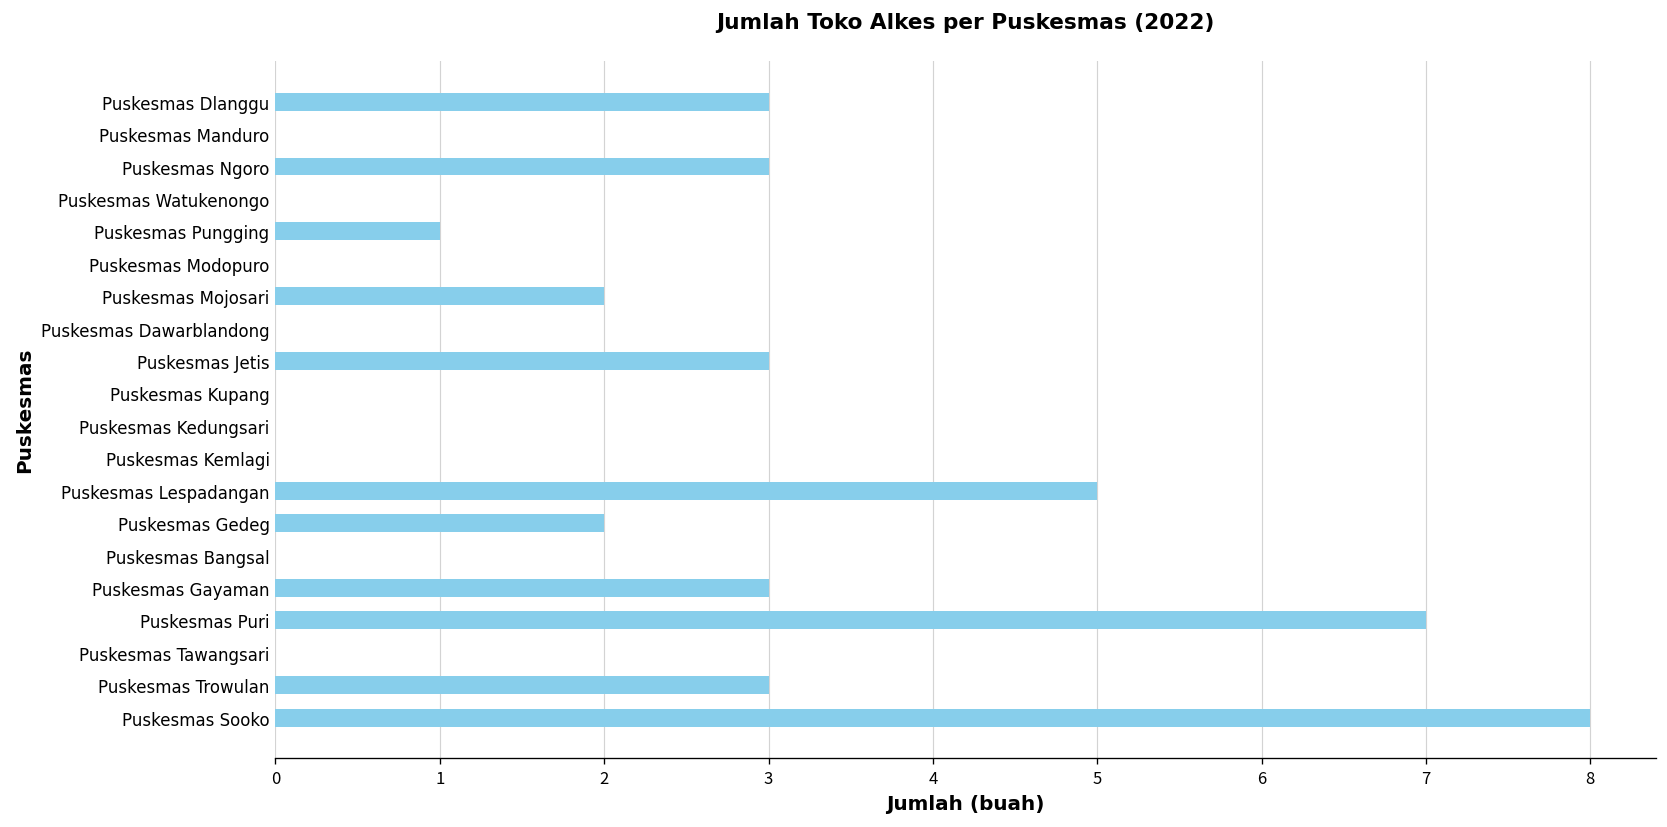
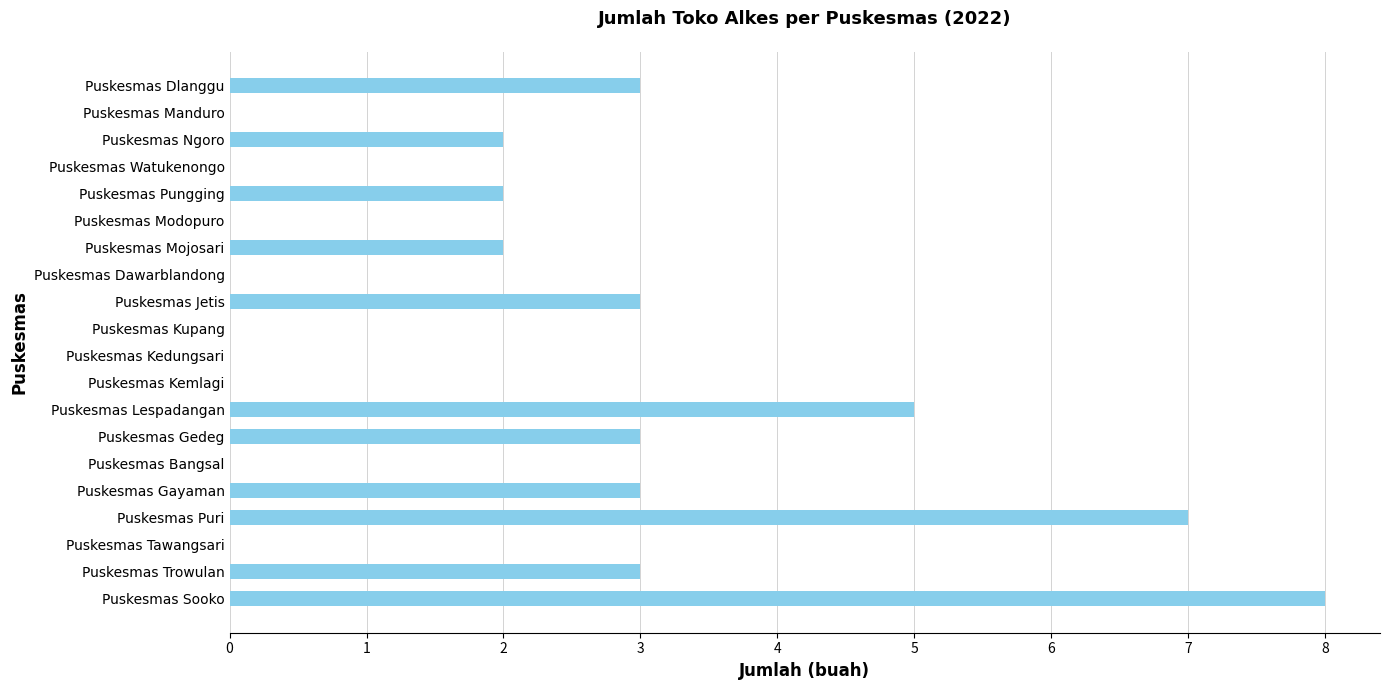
Puskesmas Ngoro: 3 -> 2
Puskesmas Pungging: 1 -> 2
Puskesmas Gedeg: 2 -> 3
